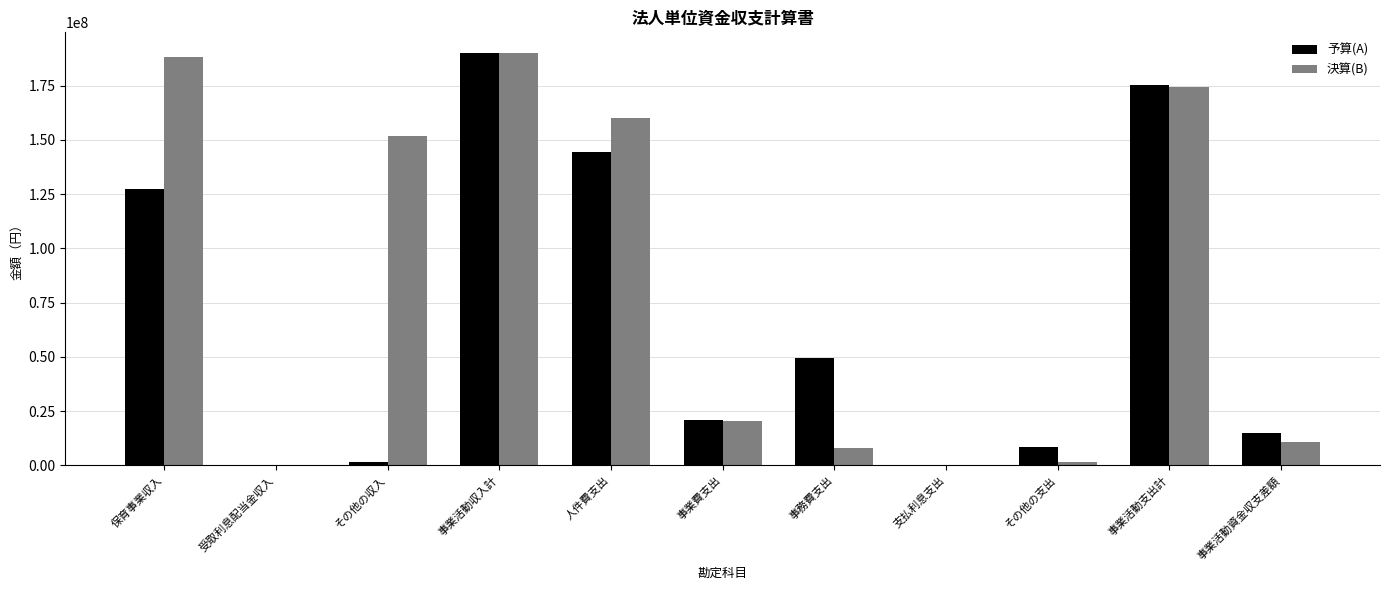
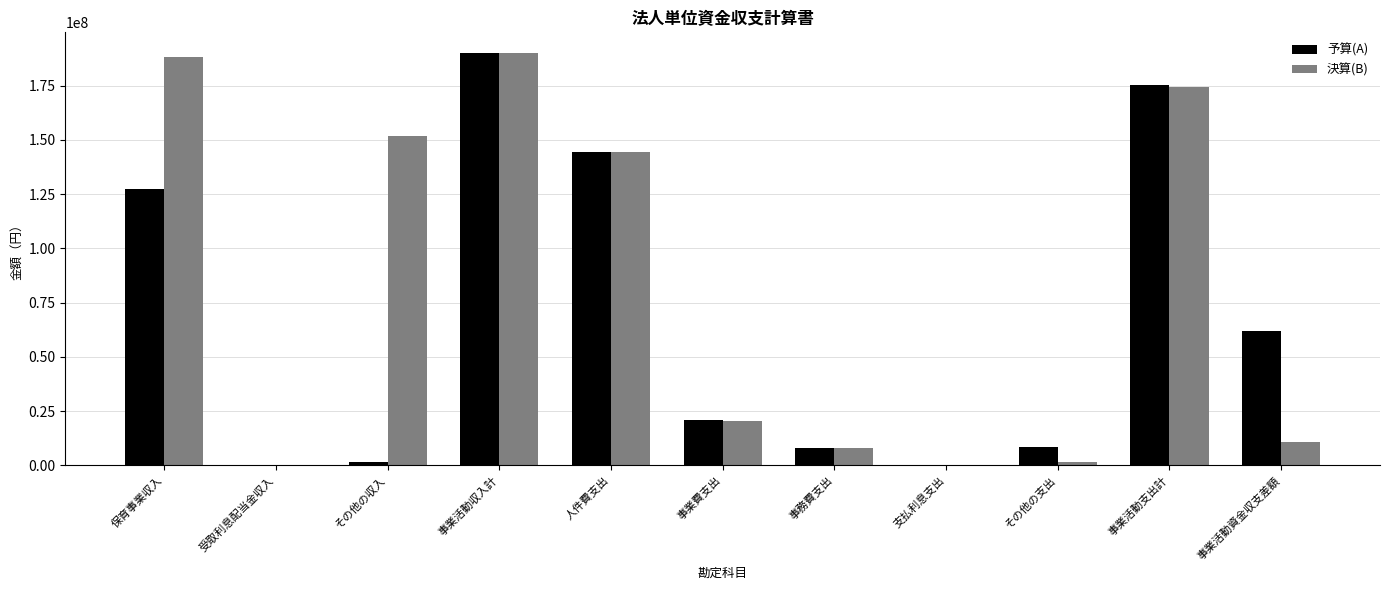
決算(B), 人件費支出: 160000000 -> 144000000
予算(A), 事務費支出: 50000000 -> 8000000
予算(A), 事業活動資金収支差額: 15000000 -> 62000000
